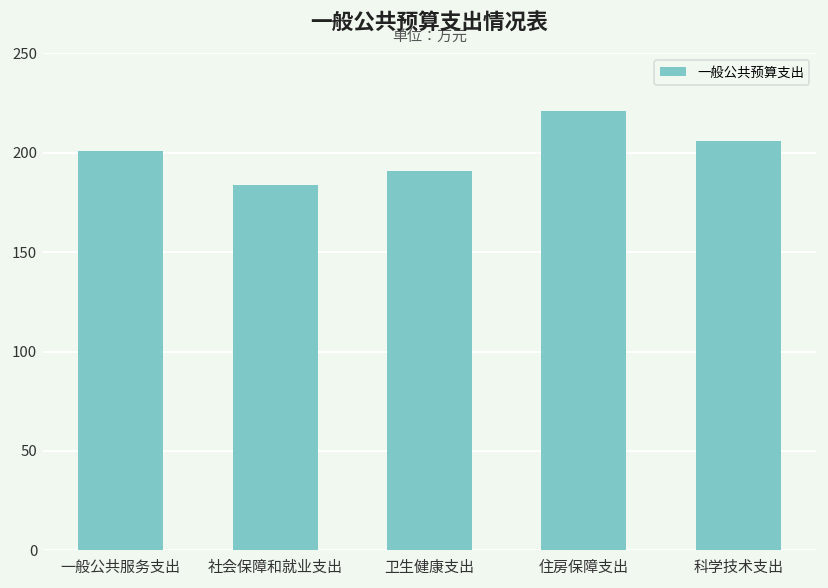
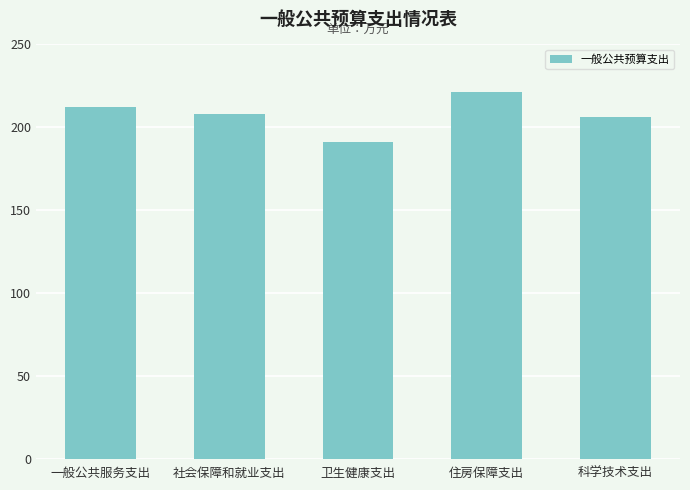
一般公共服务支出: 201 -> 212
社会保障和就业支出: 184 -> 208
